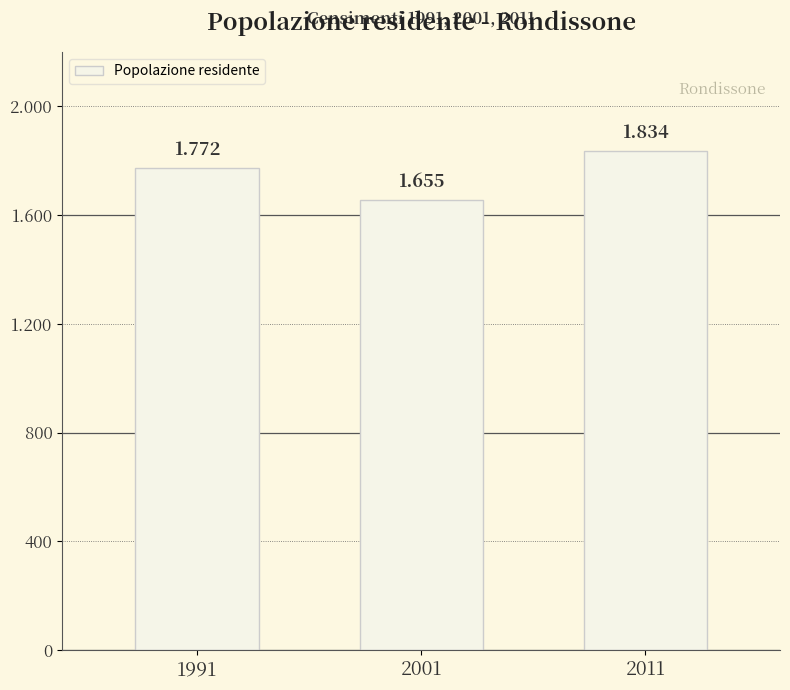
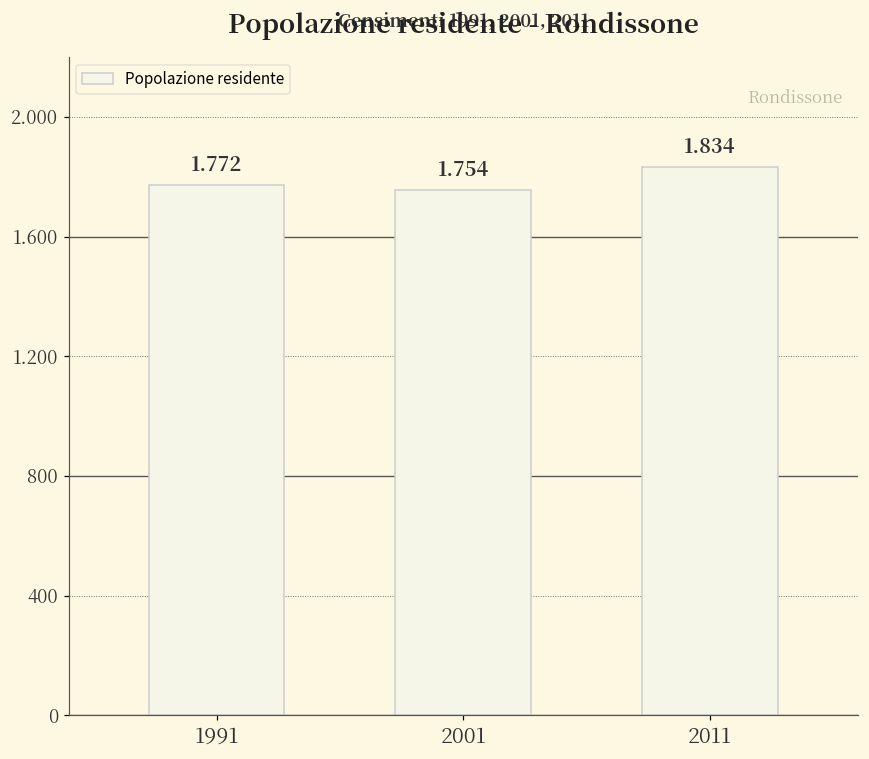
2001: 1.655 -> 1.754
